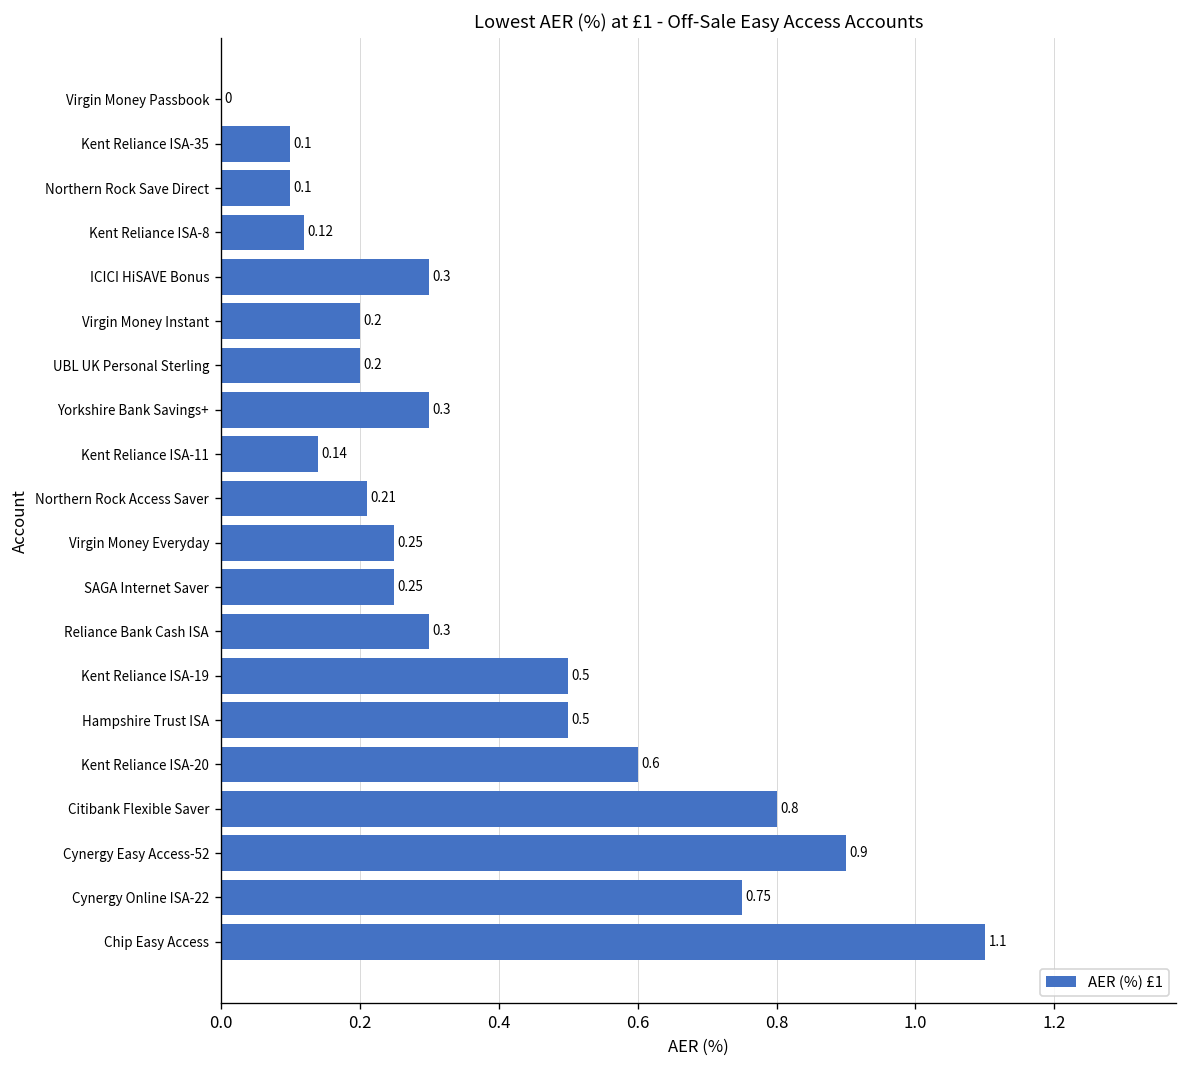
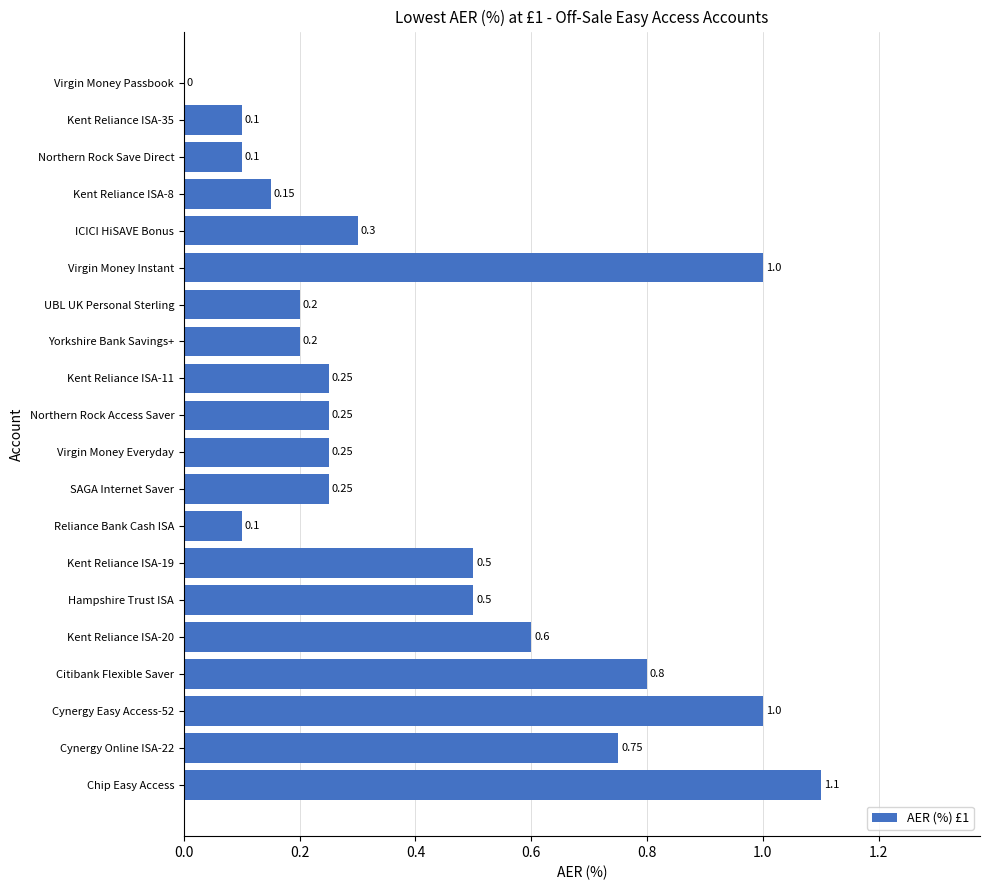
Kent Reliance ISA-8: 0.12 -> 0.15
Virgin Money Instant: 0.2 -> 1.0
Yorkshire Bank Savings+: 0.3 -> 0.2
Kent Reliance ISA-11: 0.14 -> 0.25
Northern Rock Access Saver: 0.21 -> 0.25
Reliance Bank Cash ISA: 0.3 -> 0.1
Cynergy Easy Access-52: 0.9 -> 1.0
